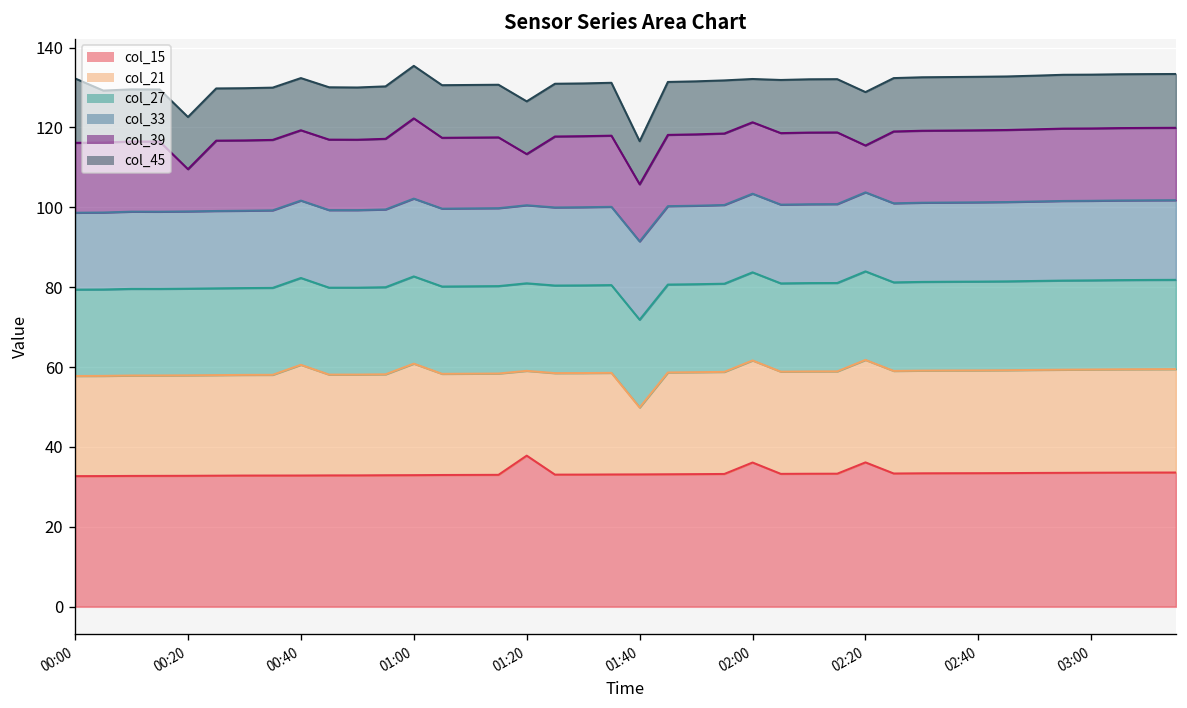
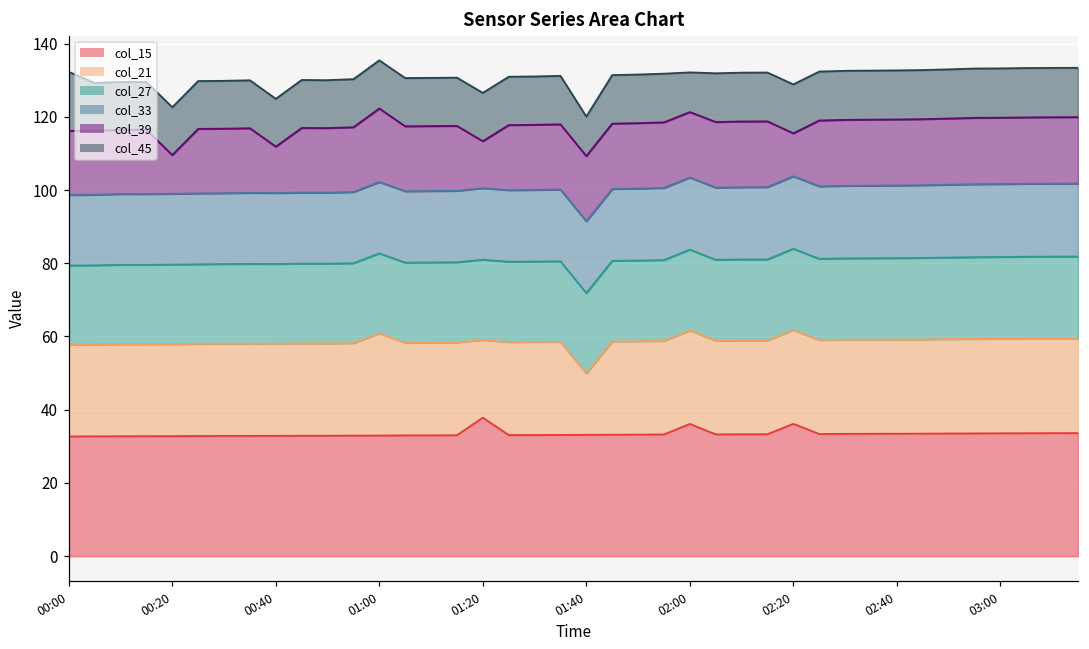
col_21, 00:40: 28 -> 25
col_39, 00:40: 18 -> 13
col_39, 01:40: 14 -> 18
